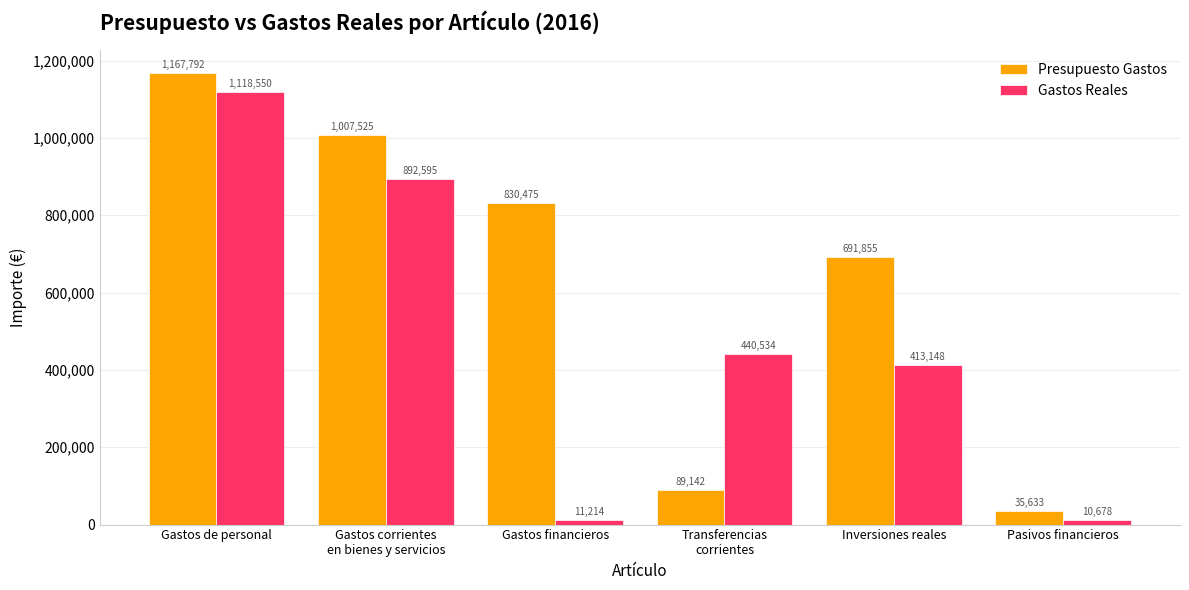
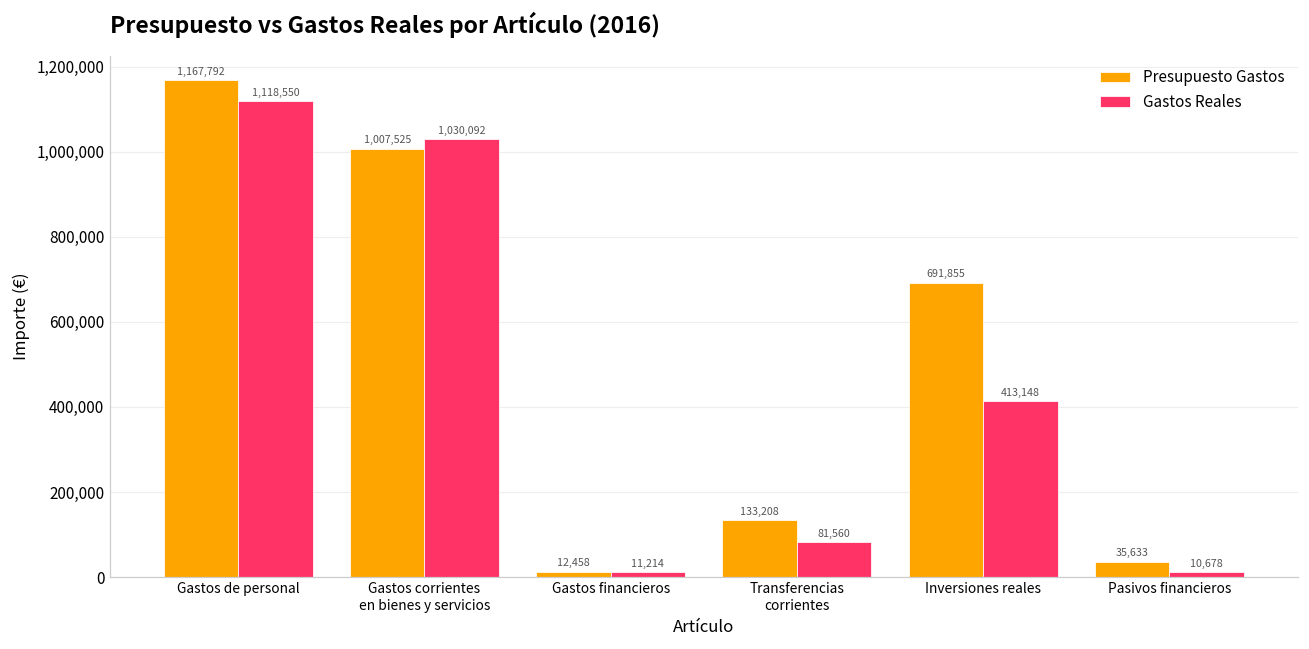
Gastos Reales, Gastos corrientes en bienes y servicios: 892,595 -> 1,030,092
Presupuesto Gastos, Gastos financieros: 830,475 -> 12,458
Presupuesto Gastos, Transferencias corrientes: 89,142 -> 133,208
Gastos Reales, Transferencias corrientes: 440,534 -> 81,560
